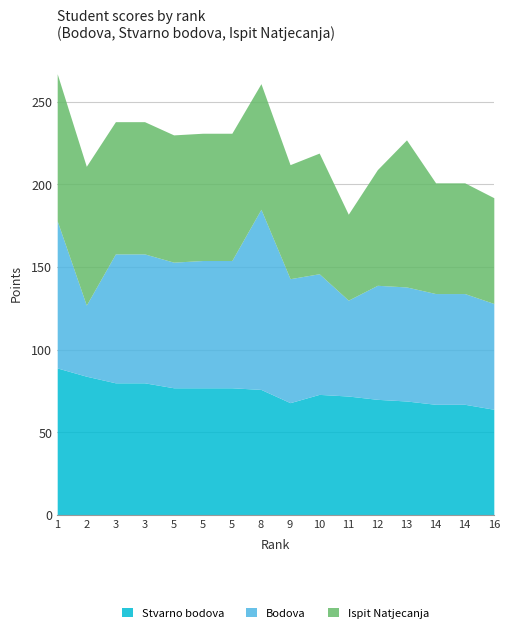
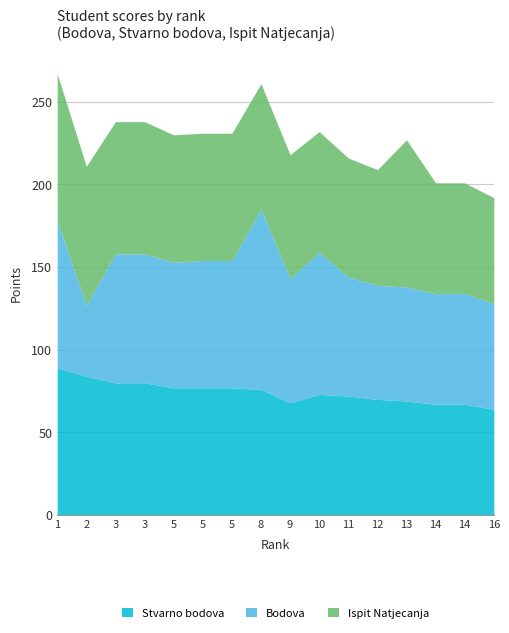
Ispit Natjecanja, 9: 69 -> 75
Bodova, 10: 73 -> 86
Bodova, 11: 58 -> 72
Ispit Natjecanja, 11: 52 -> 72
